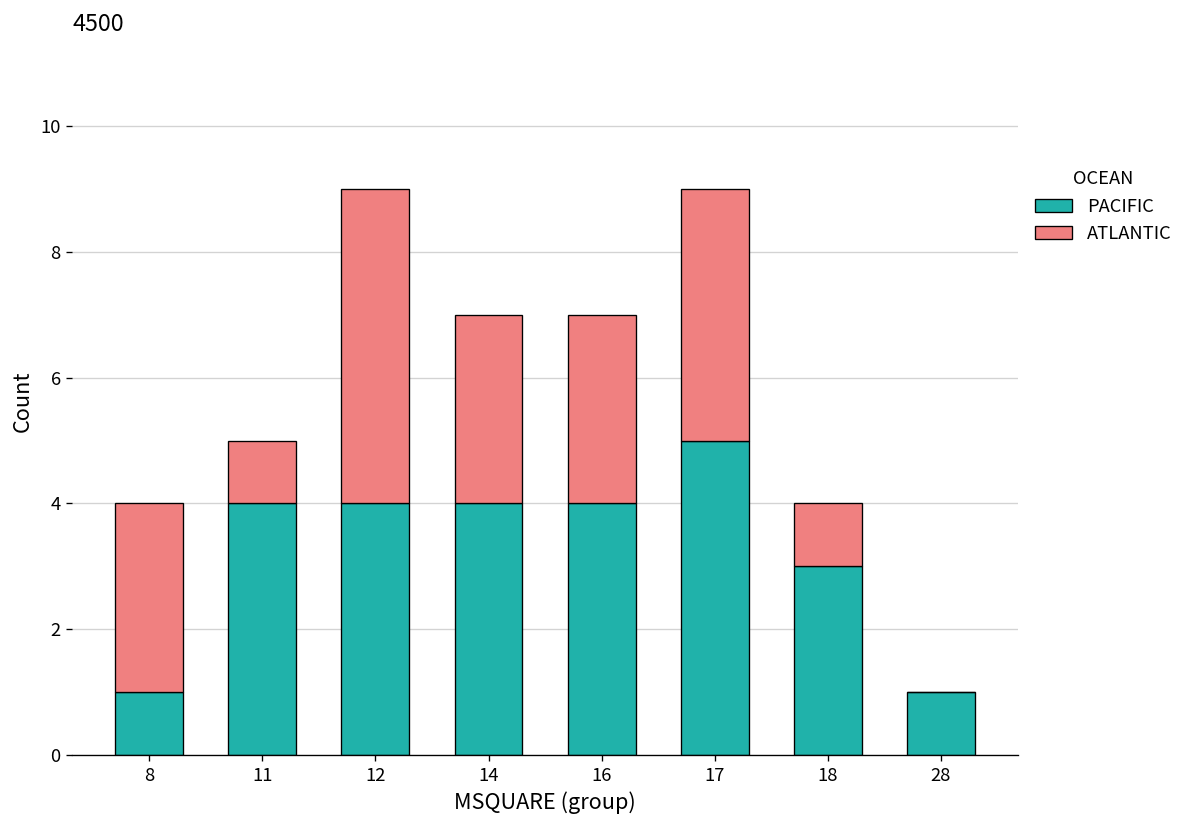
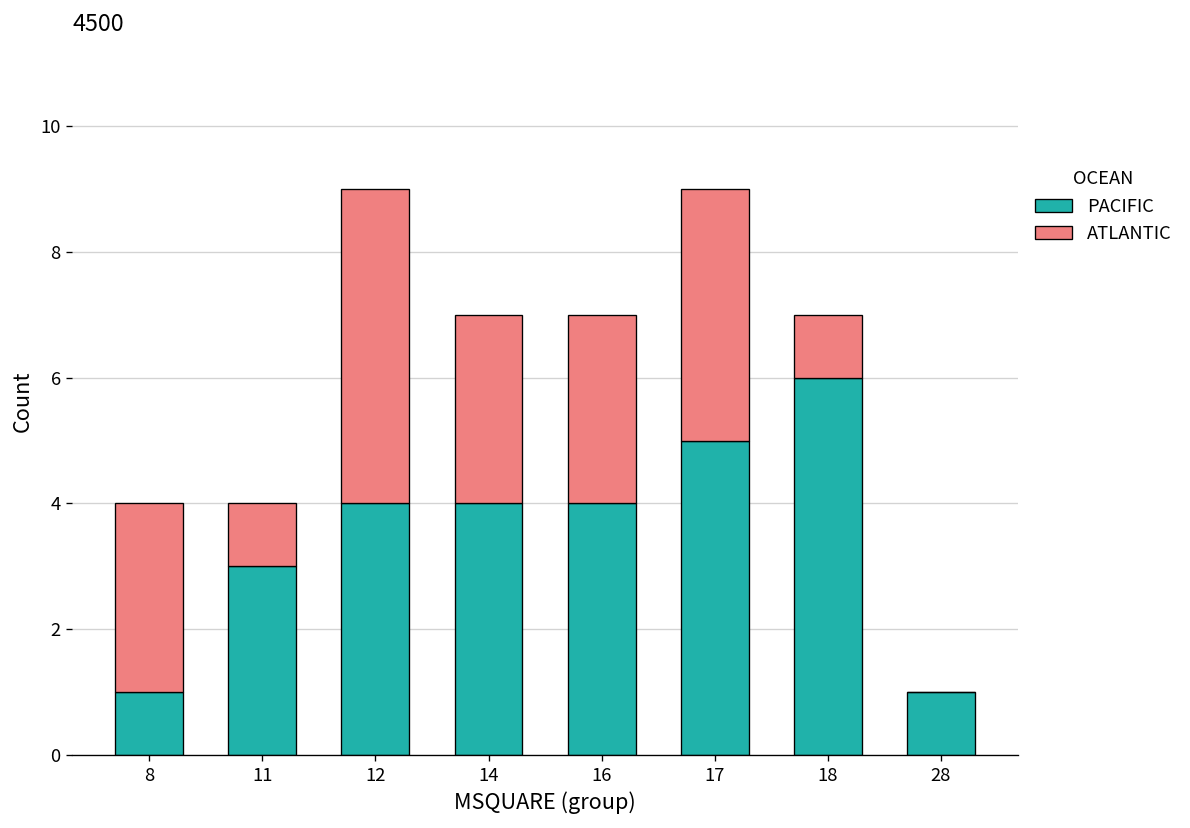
PACIFIC, 11: 4 -> 3
PACIFIC, 18: 3 -> 6
